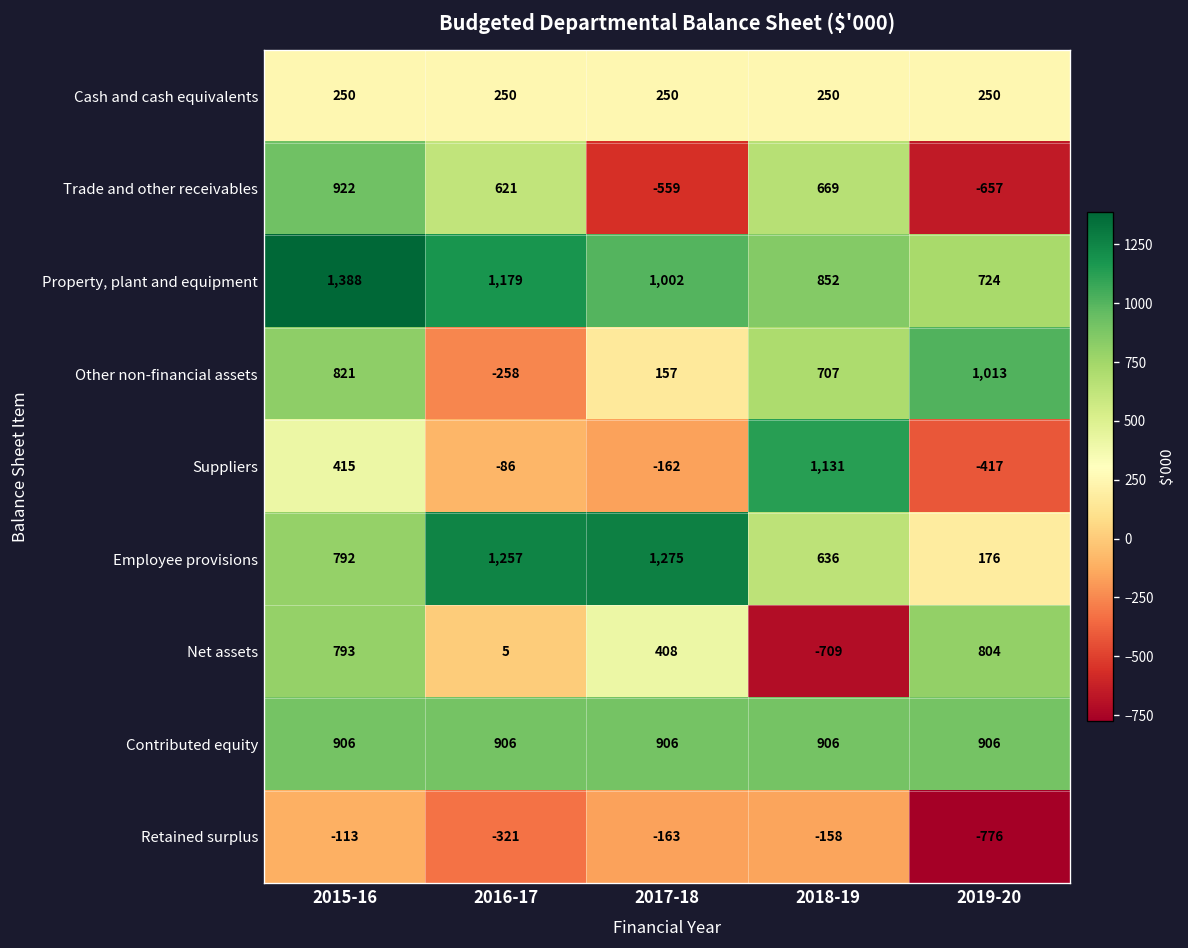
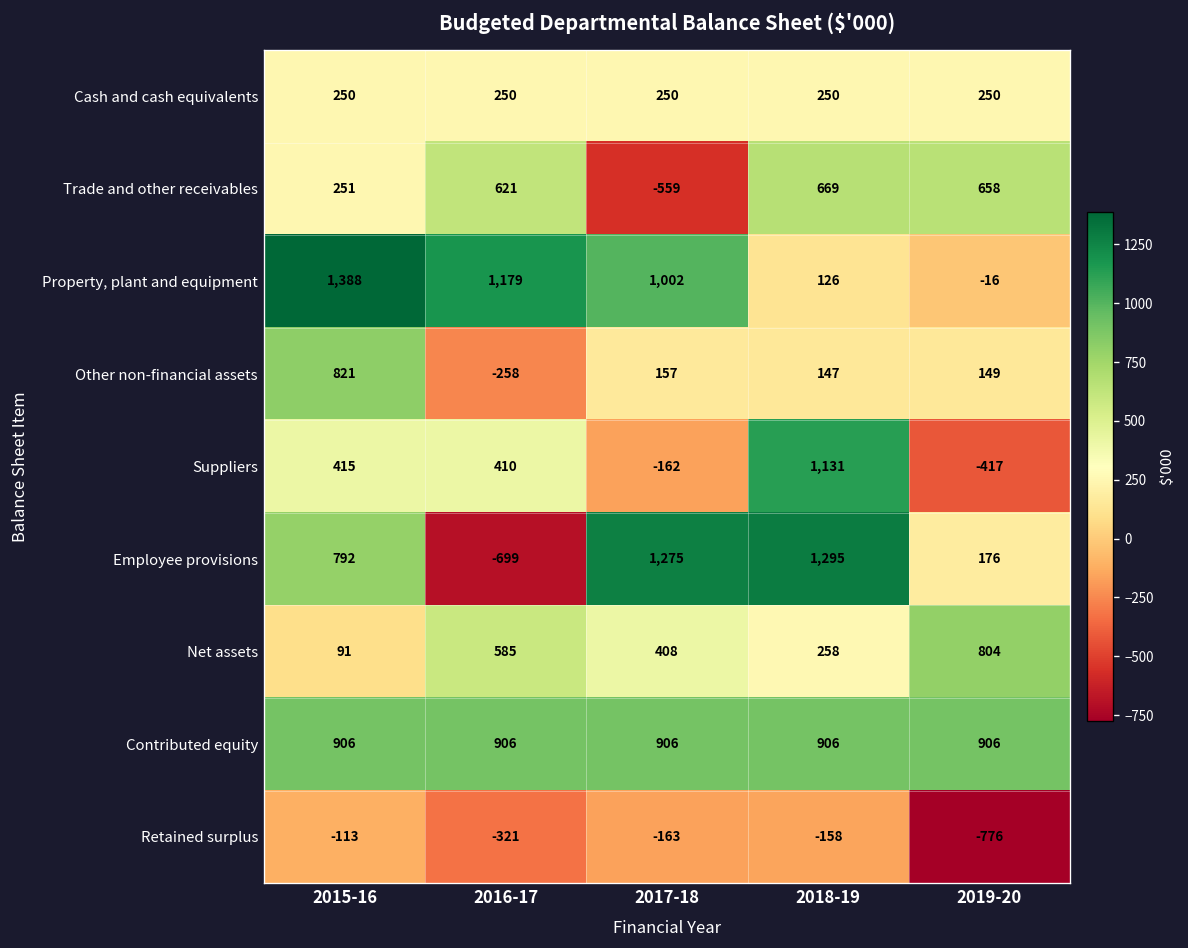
Trade and other receivables, 2015-16: 922 -> 251
Trade and other receivables, 2019-20: -657 -> 658
Property, plant and equipment, 2018-19: 852 -> 126
Property, plant and equipment, 2019-20: 724 -> -16
Other non-financial assets, 2018-19: 707 -> 147
Other non-financial assets, 2019-20: 1,013 -> 149
Suppliers, 2016-17: -86 -> 410
Employee provisions, 2016-17: 1,257 -> -699
Employee provisions, 2018-19: 636 -> 1,295
Net assets, 2015-16: 793 -> 91
Net assets, 2016-17: 5 -> 585
Net assets, 2018-19: -709 -> 258
